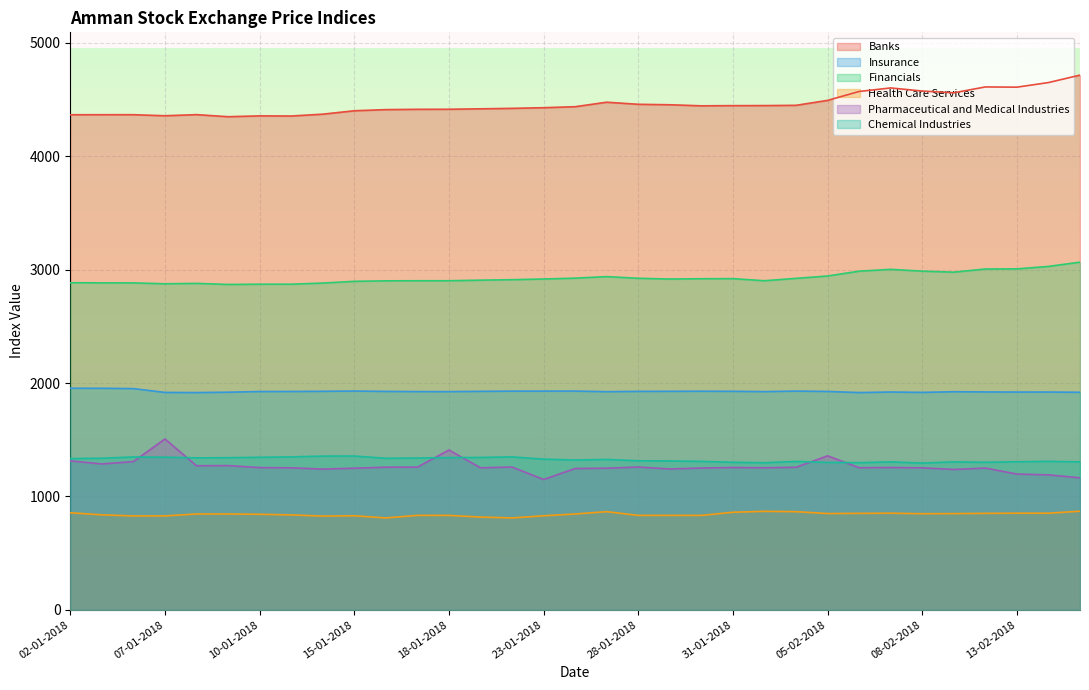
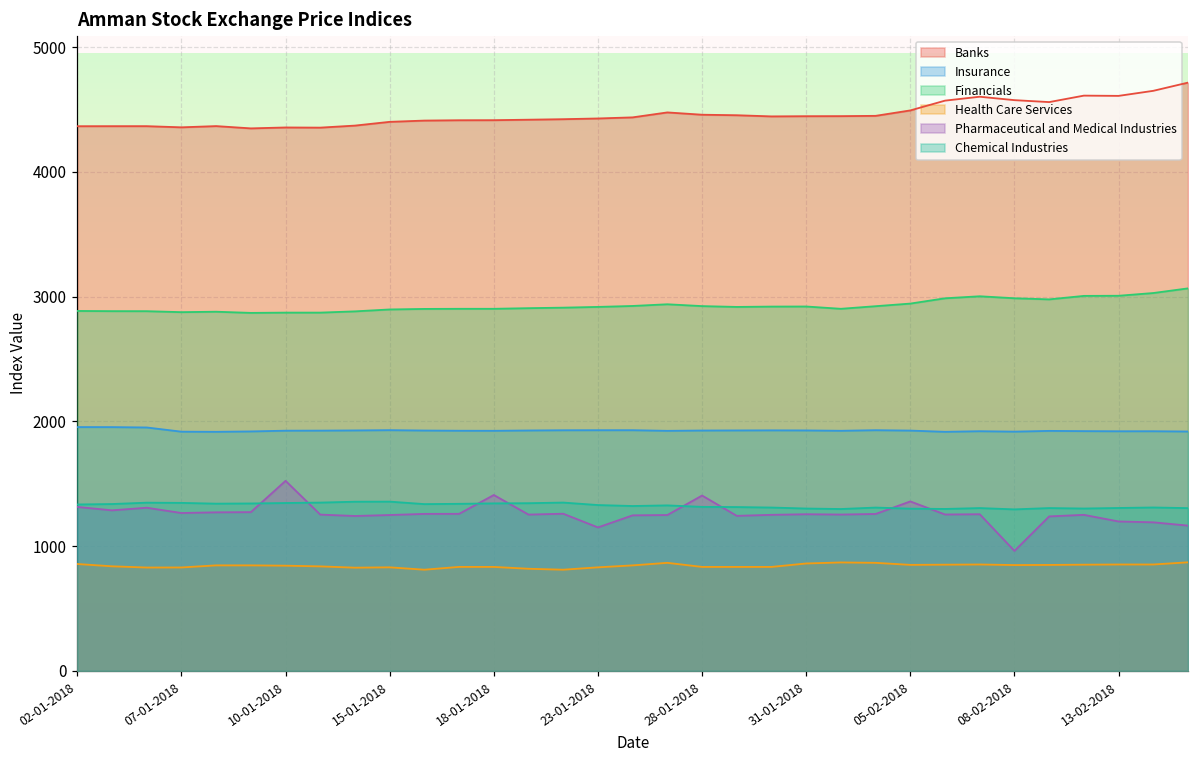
Pharmaceutical and Medical Industries, 07-01-2018: 1510 -> 1270
Pharmaceutical and Medical Industries, 10-01-2018: 1250 -> 1520
Pharmaceutical and Medical Industries, 28-01-2018: 1260 -> 1410
Pharmaceutical and Medical Industries, 08-02-2018: 1250 -> 960
